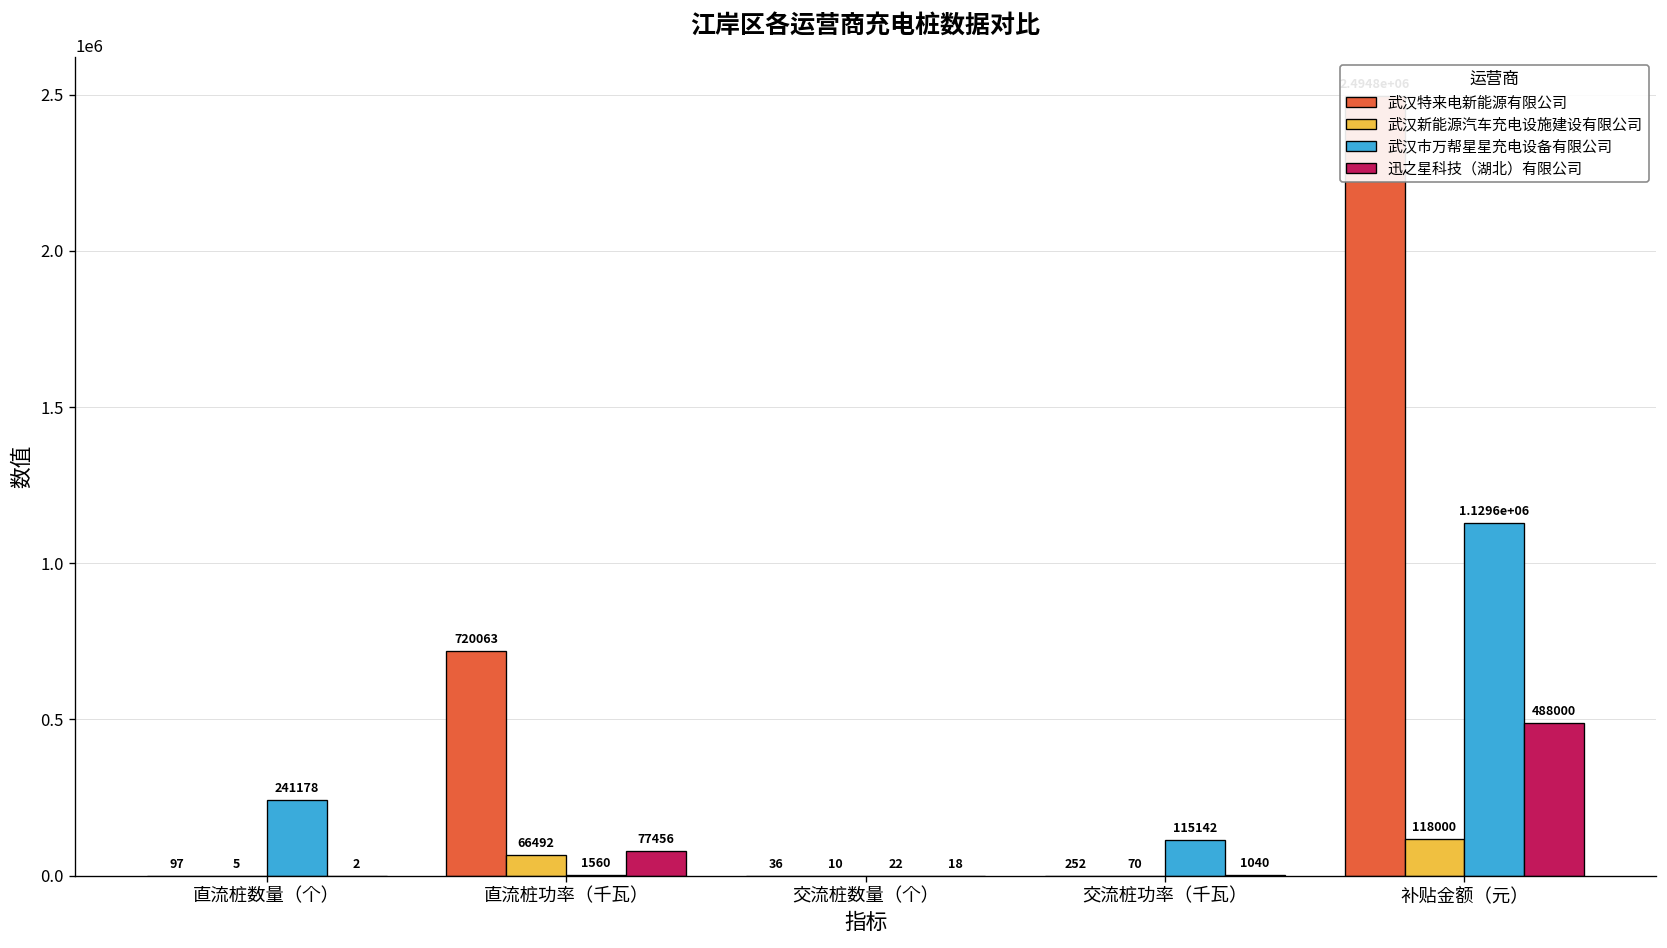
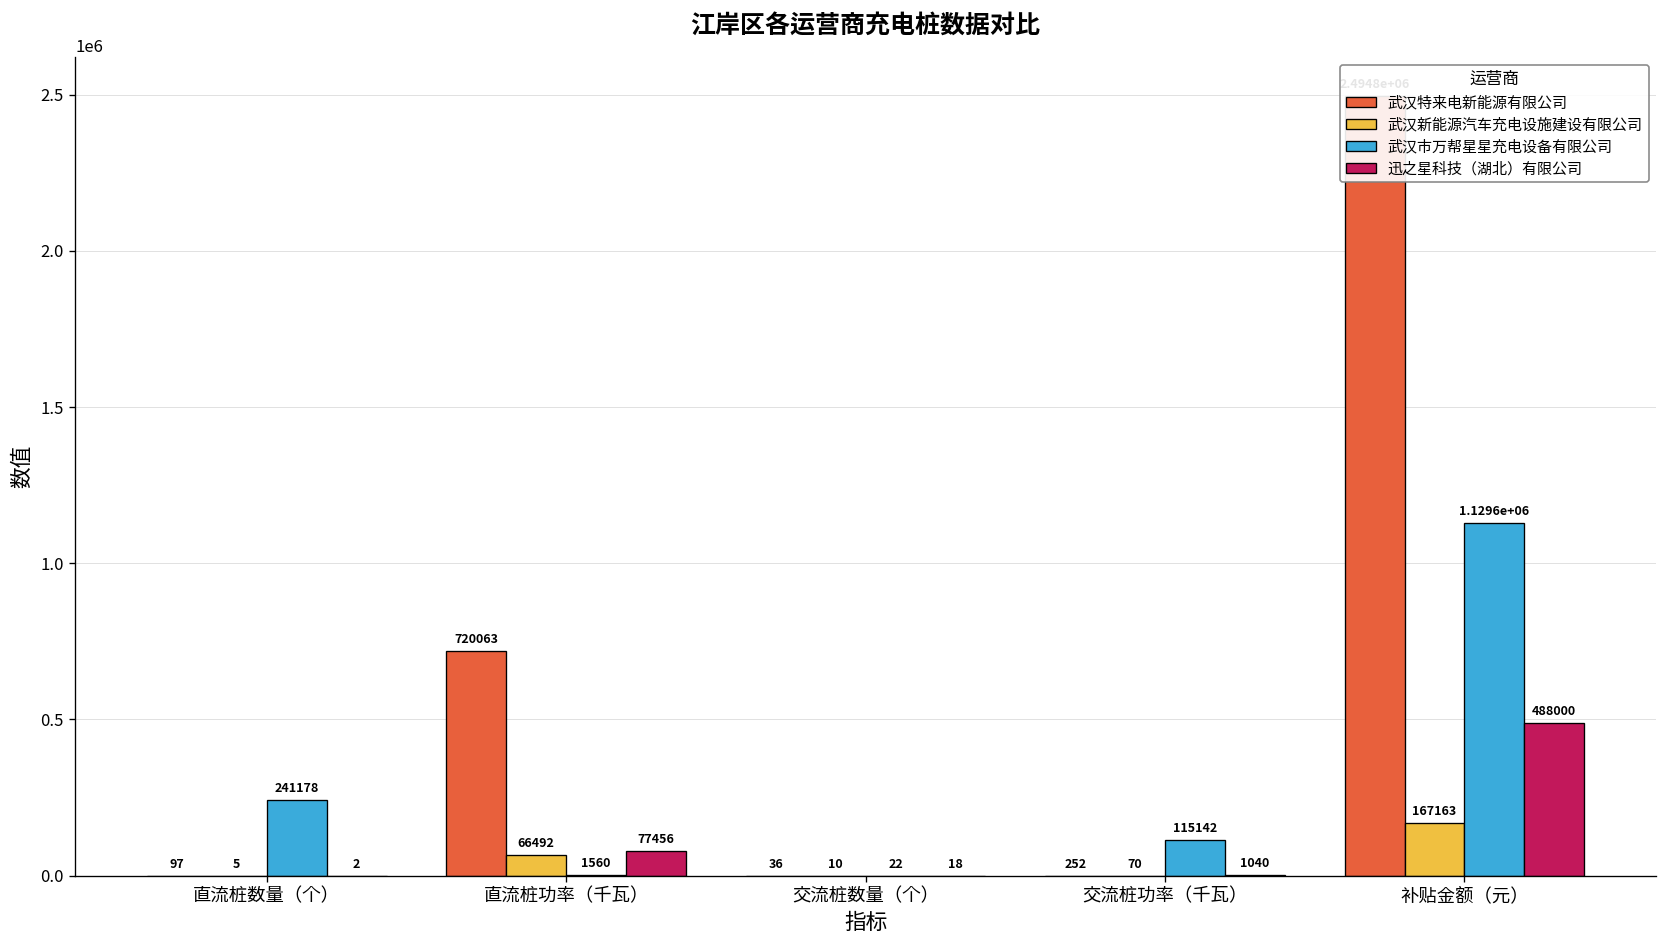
武汉新能源汽车充电设施建设有限公司, 补贴金额（元）: 118000 -> 167163
